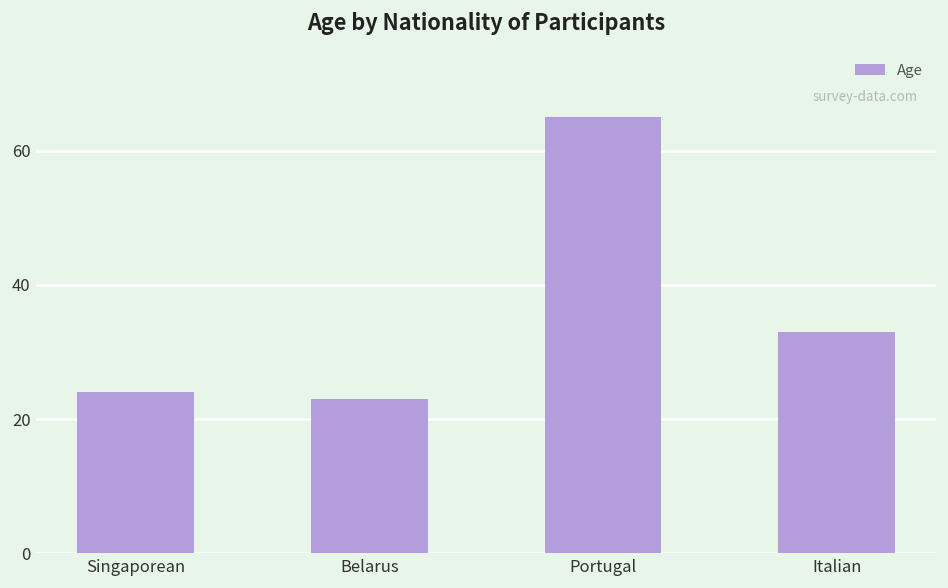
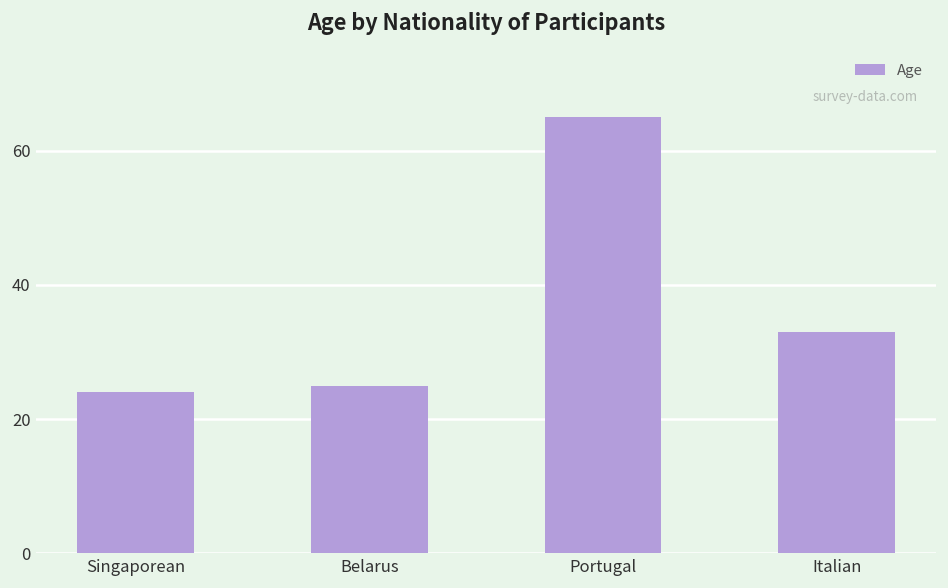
Belarus: 23 -> 25
